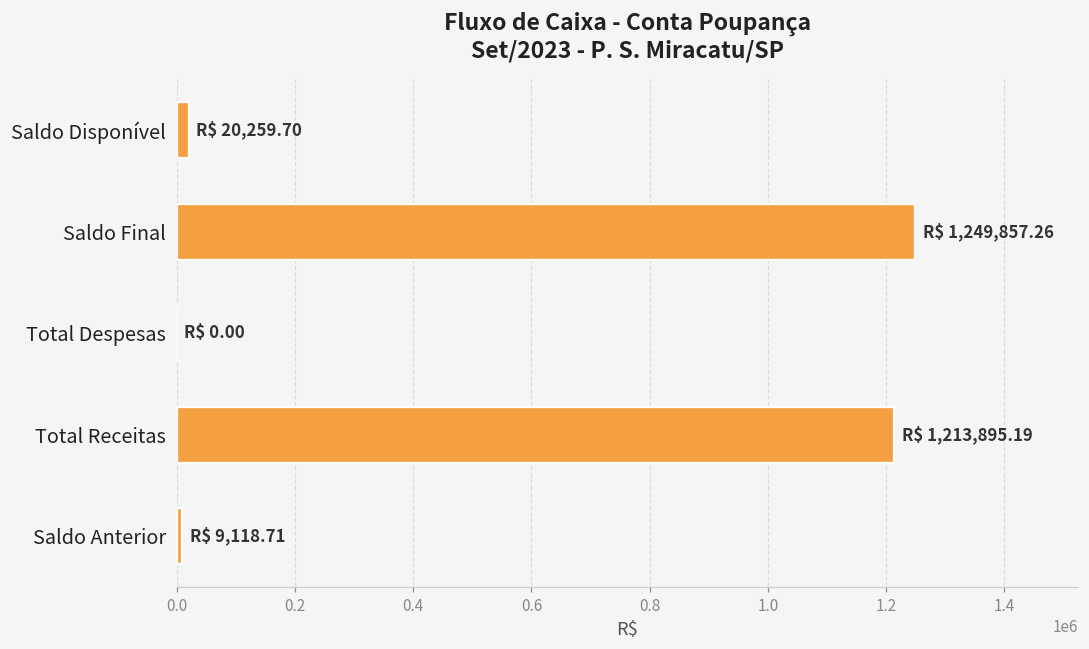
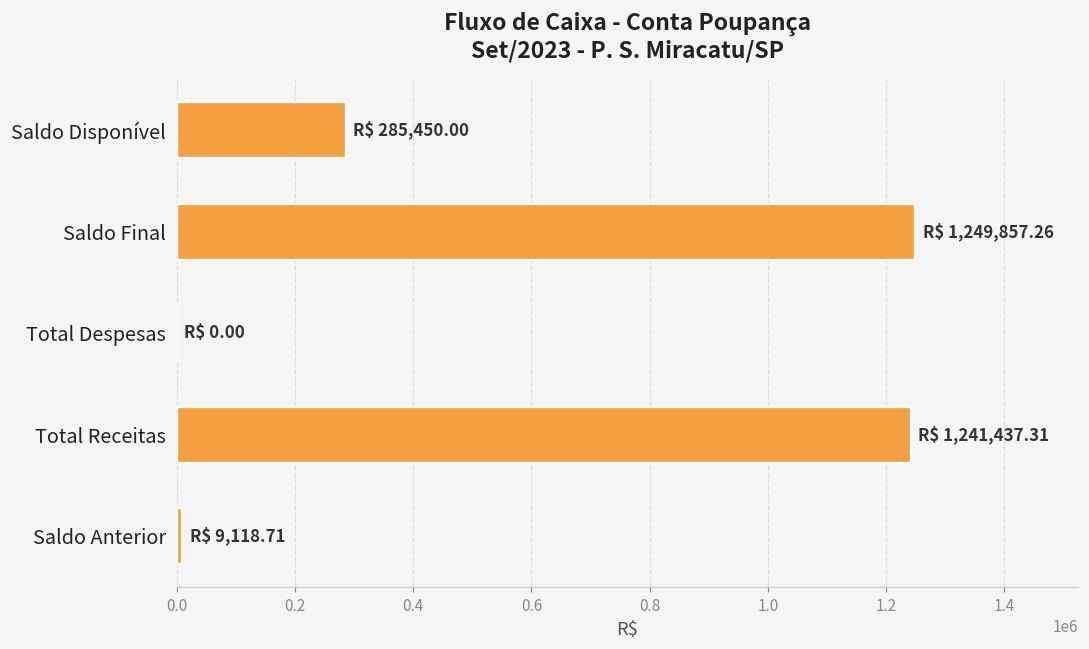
Saldo Disponível: 20,259.70 -> 285,450.00
Total Receitas: 1,213,895.19 -> 1,241,437.31
